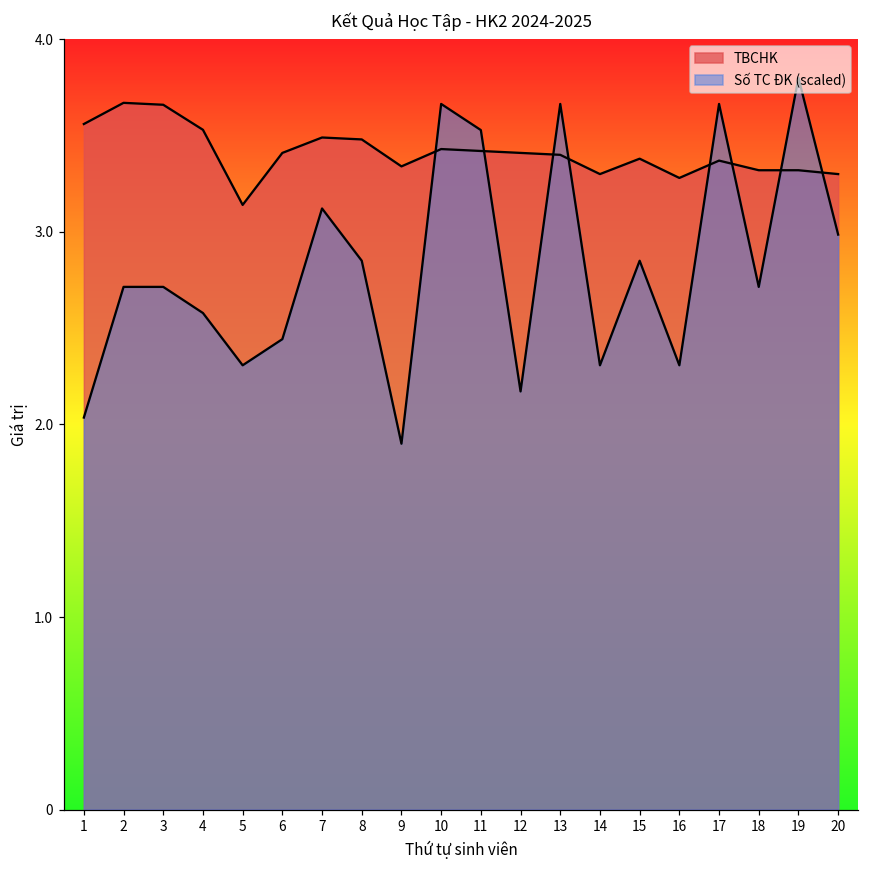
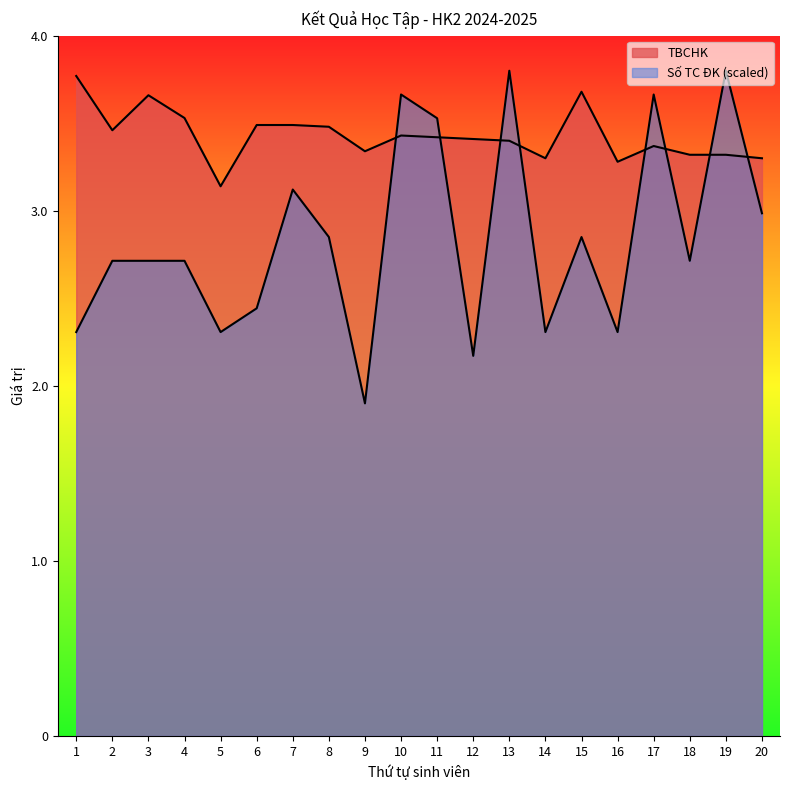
TBCHK, 1: 3.56 -> 3.77
Số TC ĐK (scaled), 1: 2.04 -> 2.31
TBCHK, 2: 3.67 -> 3.46
Số TC ĐK (scaled), 4: 2.58 -> 2.71
TBCHK, 6: 3.41 -> 3.49
Số TC ĐK (scaled), 13: 3.66 -> 3.80
TBCHK, 15: 3.38 -> 3.68
